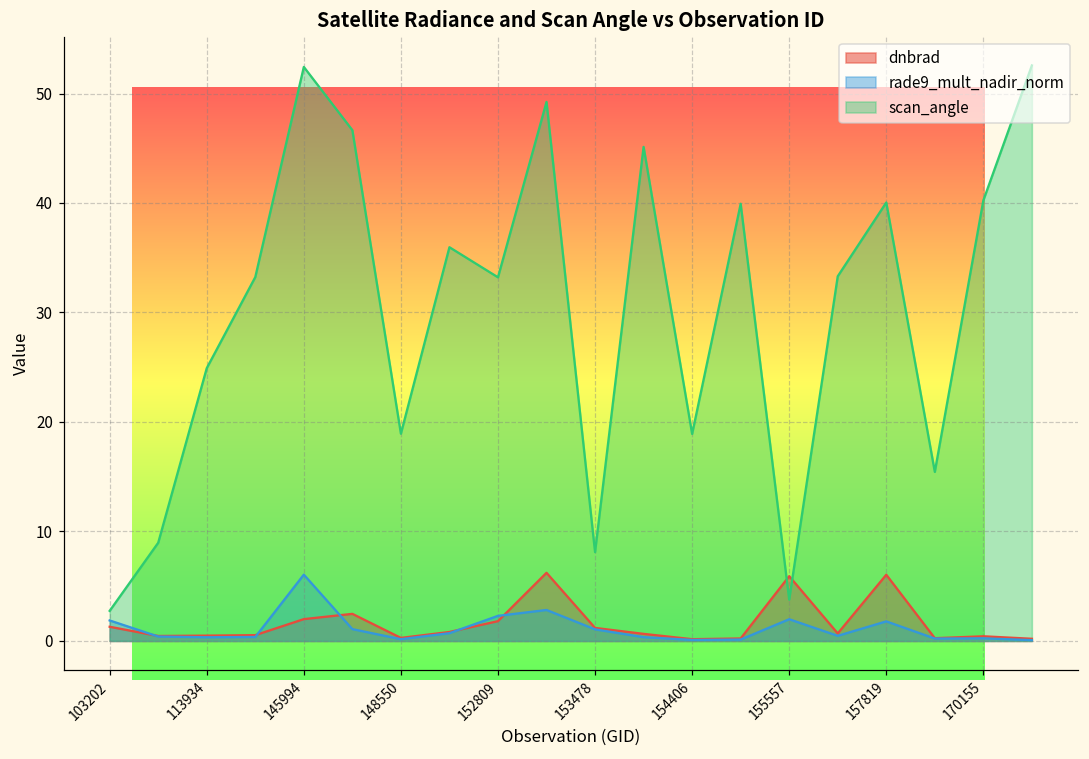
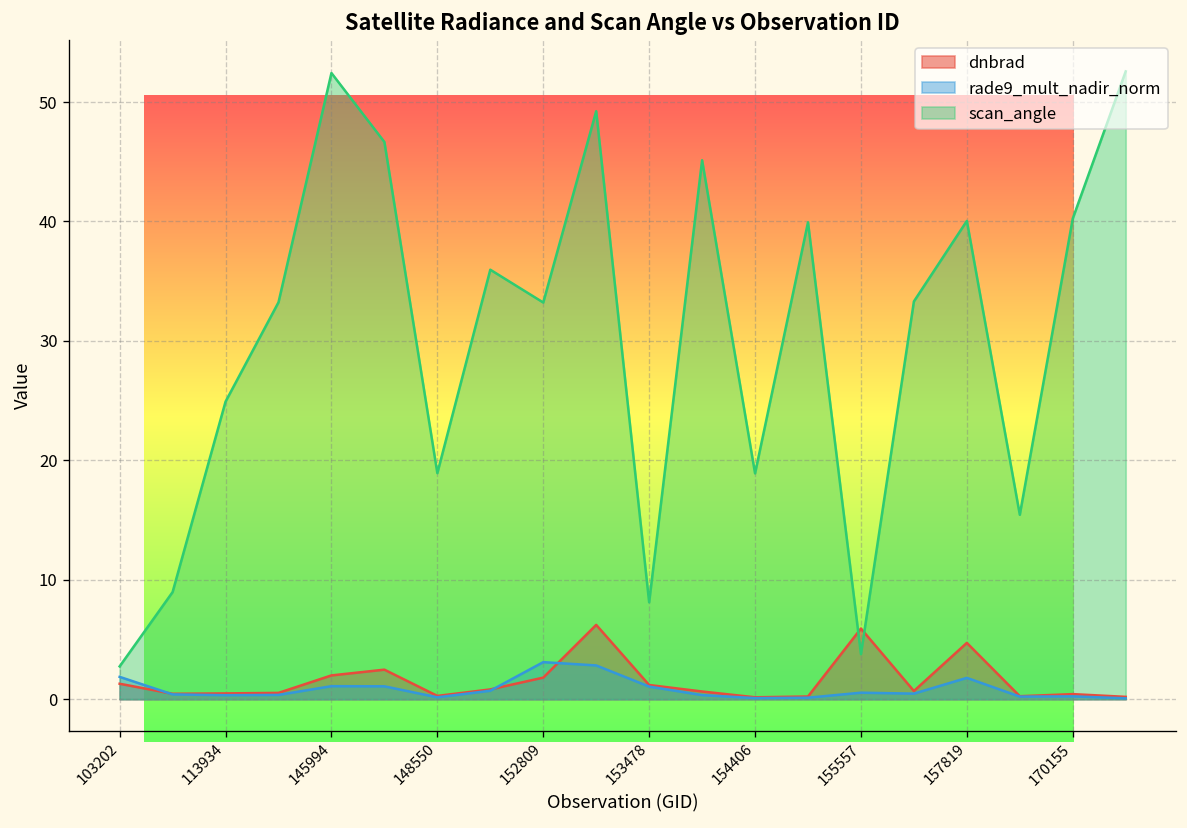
rade9_mult_nadir_norm, 145994: 6 -> 1
rade9_mult_nadir_norm, 152809: 2 -> 3
rade9_mult_nadir_norm, 155557: 2 -> 1
dnbrad, 157819: 6 -> 5
